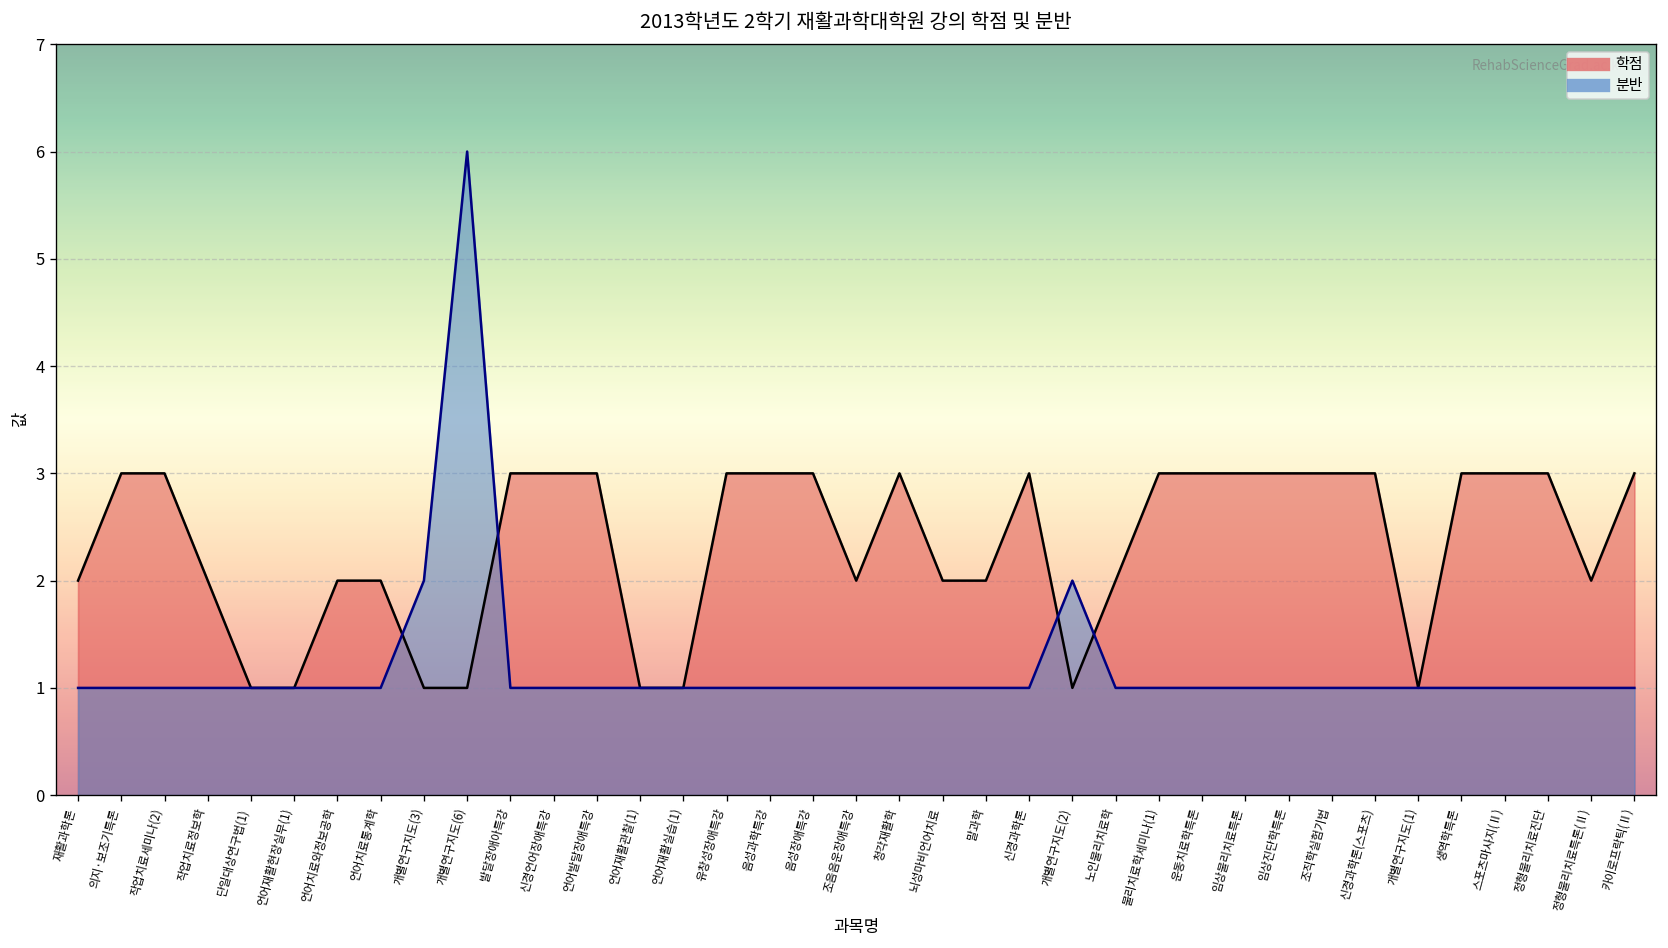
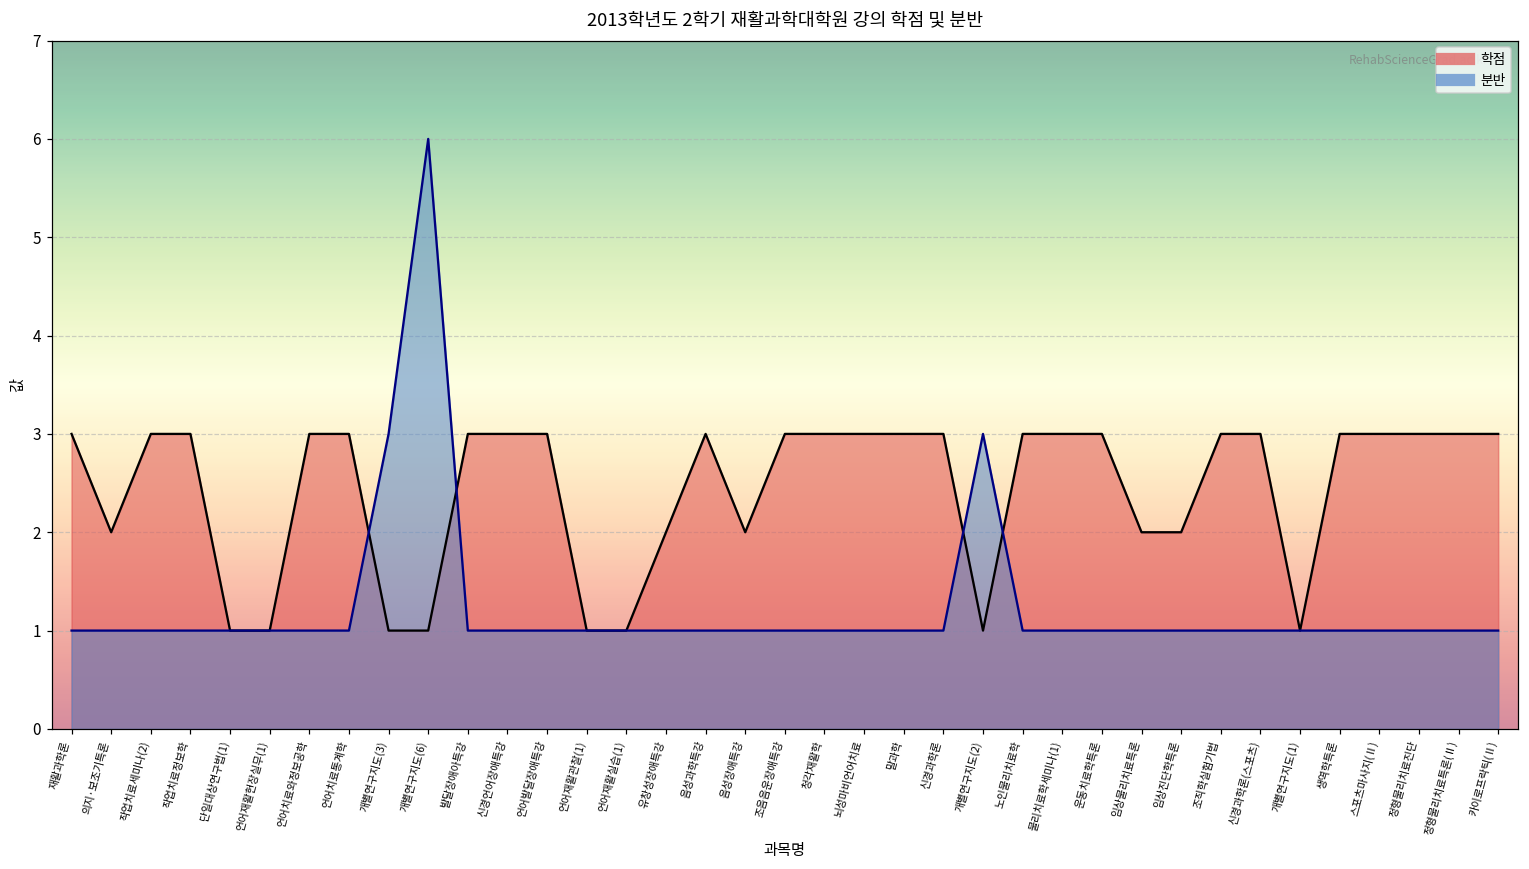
학점, 재활과학론: 2 -> 3
학점, 의지·보조기특론: 3 -> 2
학점, 작업치료정보학: 2 -> 3
학점, 언어치료와정보공학: 2 -> 3
학점, 언어치료통계학: 2 -> 3
분반, 개별연구지도(3): 2 -> 3
학점, 유창성장애특강: 3 -> 2
학점, 음성장애특강: 3 -> 2
학점, 조음음운장애특강: 2 -> 3
학점, 뇌성마비언어치료: 2 -> 3
학점, 말과학: 2 -> 3
분반, 개별연구지도(2): 2 -> 3
학점, 노인물리치료학: 2 -> 3
학점, 임상물리치료특론: 3 -> 2
학점, 임상진단학특론: 3 -> 2
학점, 정형물리치료특론(Ⅱ): 2 -> 3
